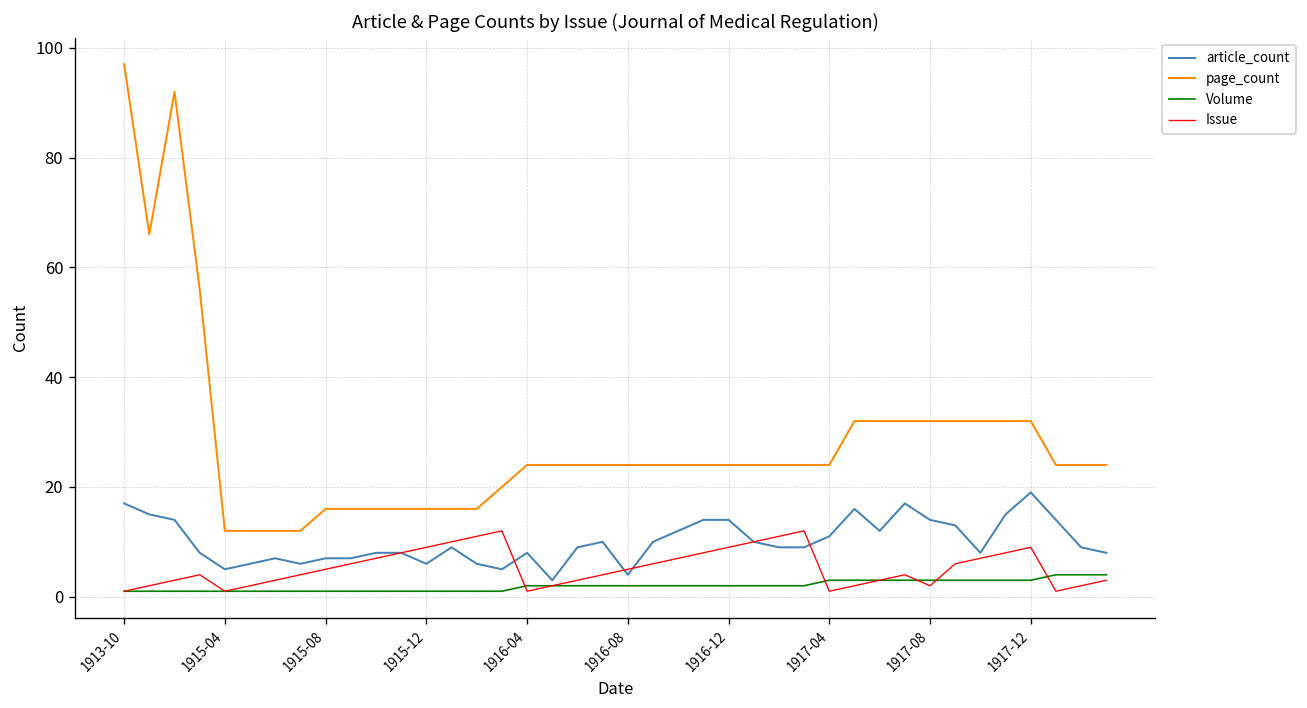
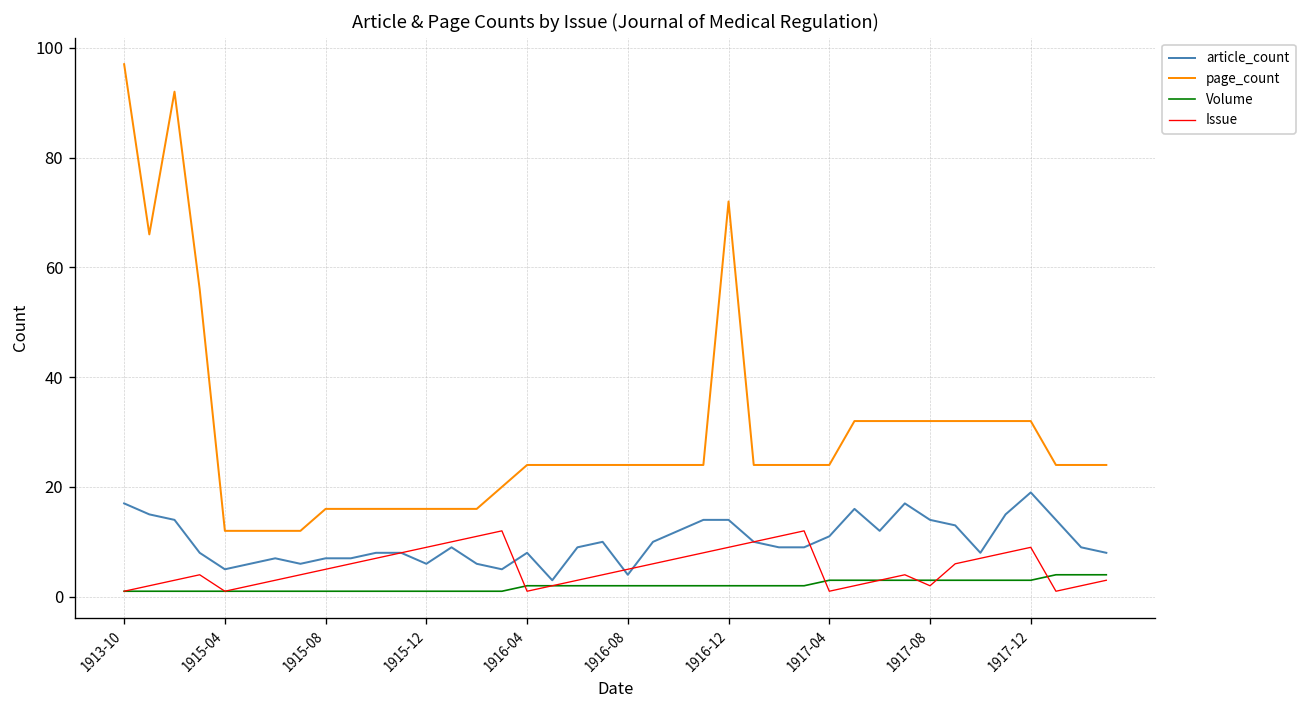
page_count, 1916-12: 24 -> 72
